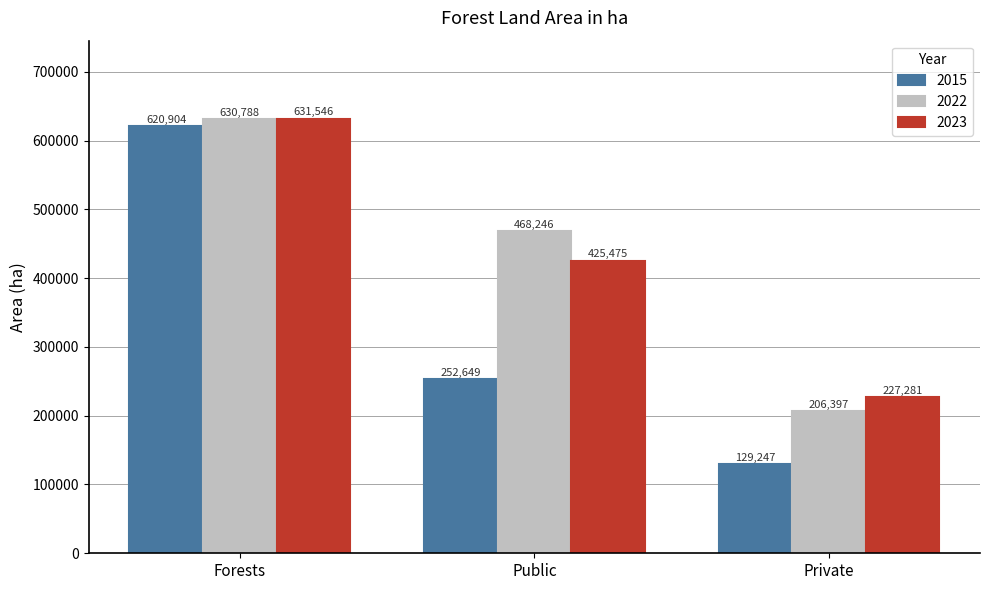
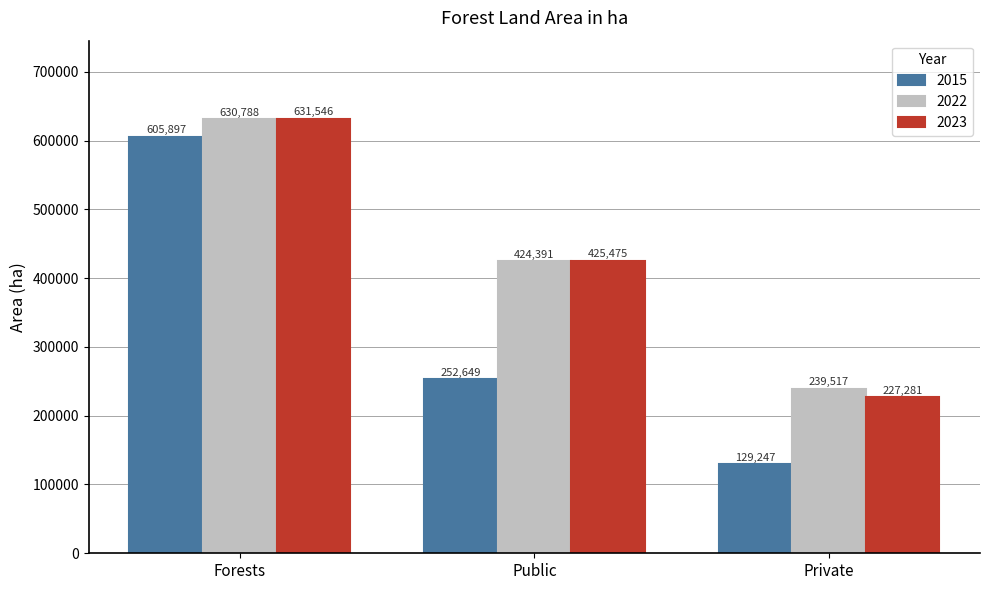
2015, Forests: 620,904 -> 605,897
2022, Public: 468,246 -> 424,391
2022, Private: 206,397 -> 239,517
